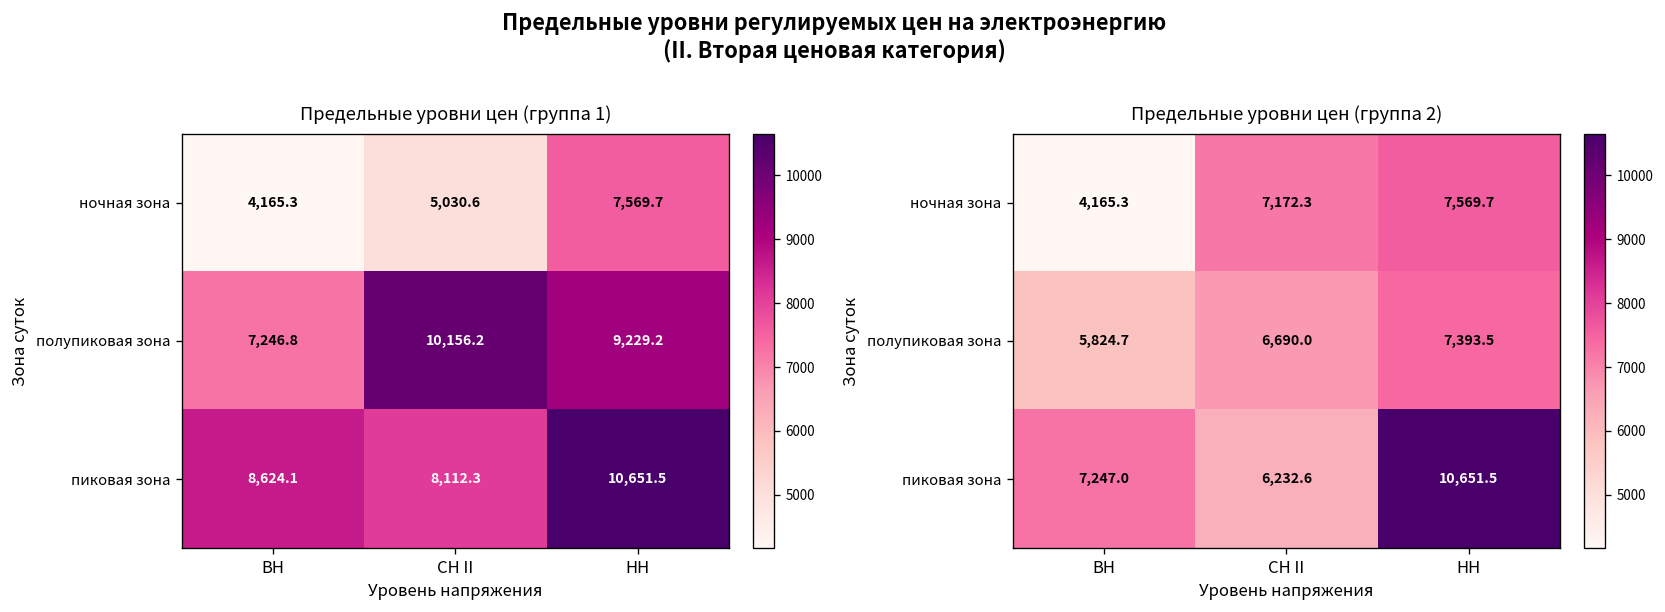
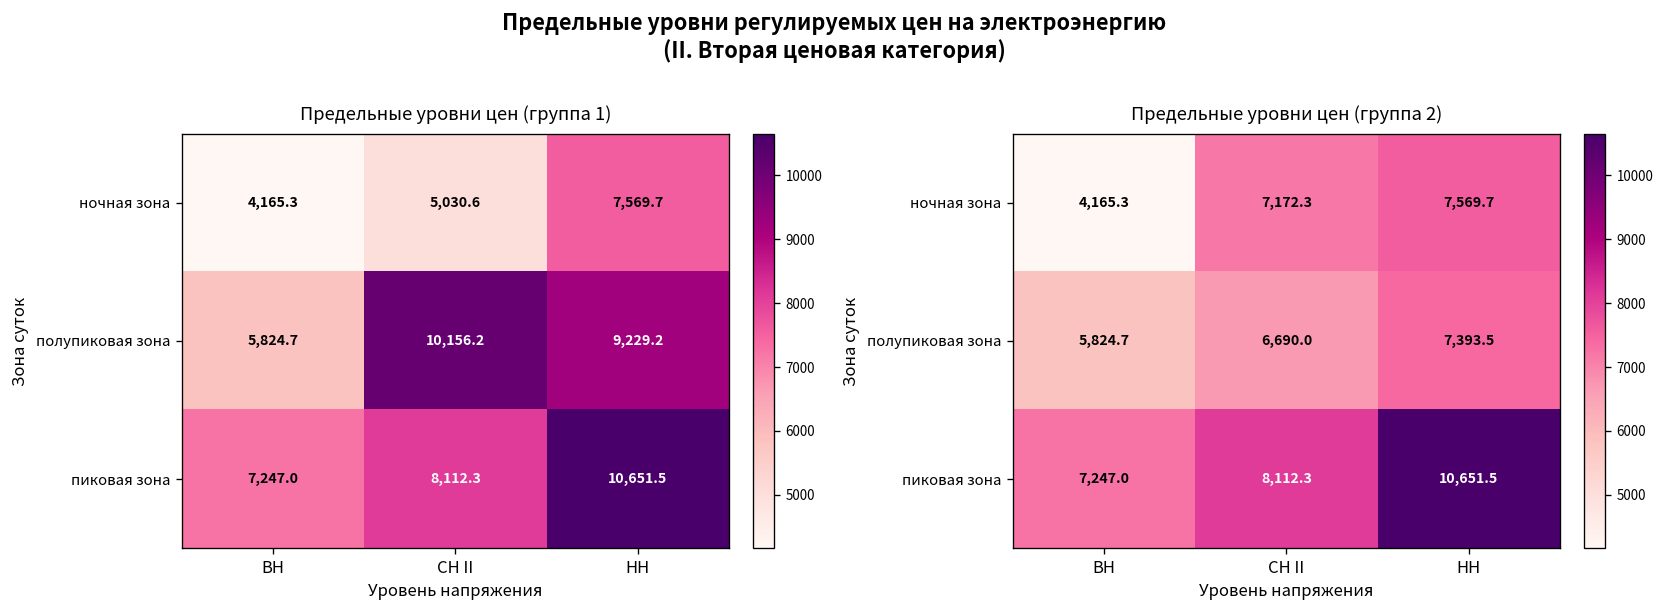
Предельные уровни цен (группа 1), полупиковая зона, ВН: 7,246.8 -> 5,824.7
Предельные уровни цен (группа 1), пиковая зона, ВН: 8,624.1 -> 7,247.0
Предельные уровни цен (группа 2), пиковая зона, СН II: 6,232.6 -> 8,112.3
